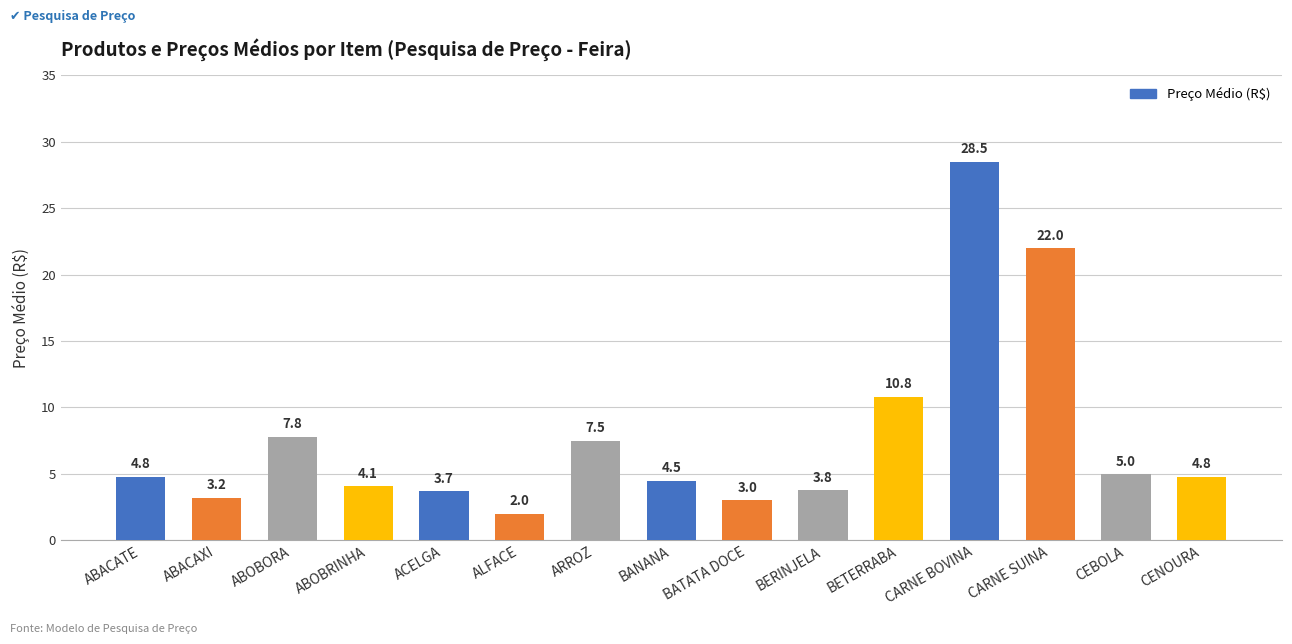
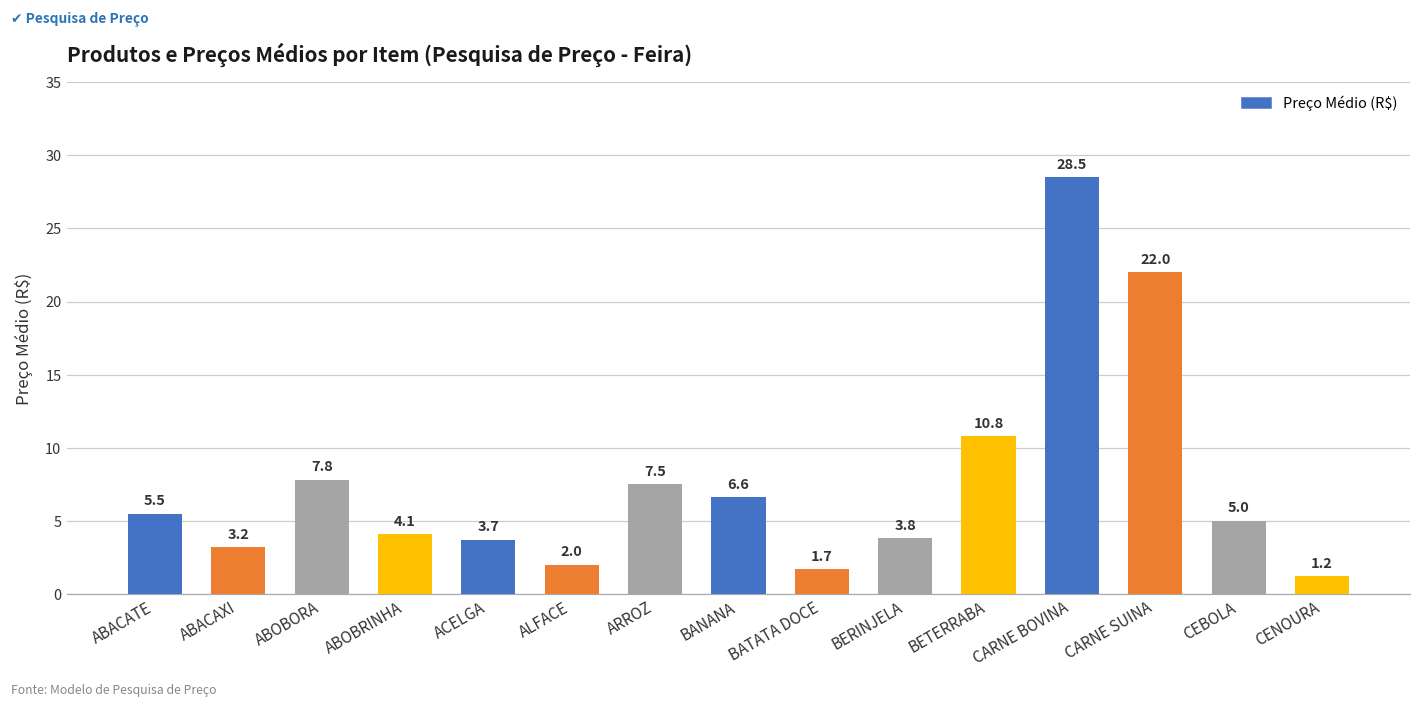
ABACATE: 4.8 -> 5.5
BANANA: 4.5 -> 6.6
BATATA DOCE: 3.0 -> 1.7
CENOURA: 4.8 -> 1.2
